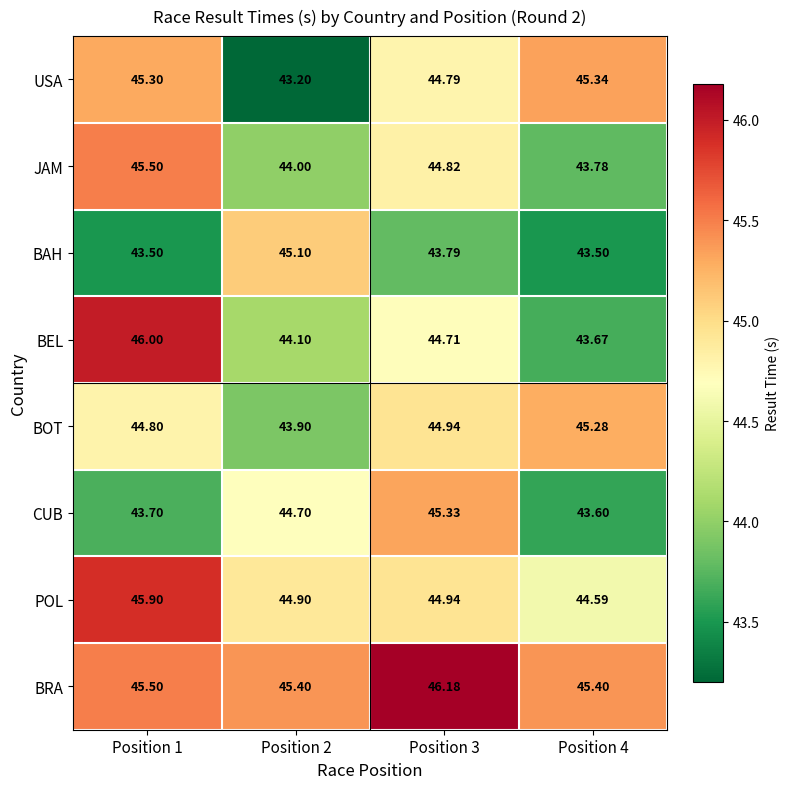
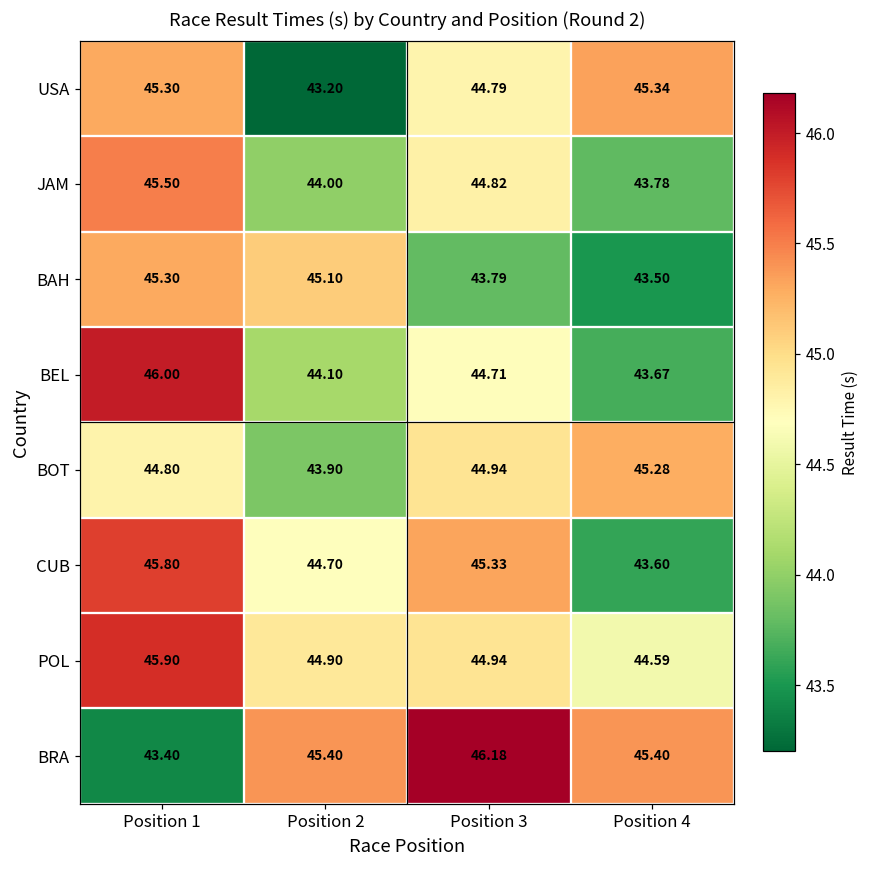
BAH, Position 1: 43.50 -> 45.30
CUB, Position 1: 43.70 -> 45.80
BRA, Position 1: 45.50 -> 43.40
